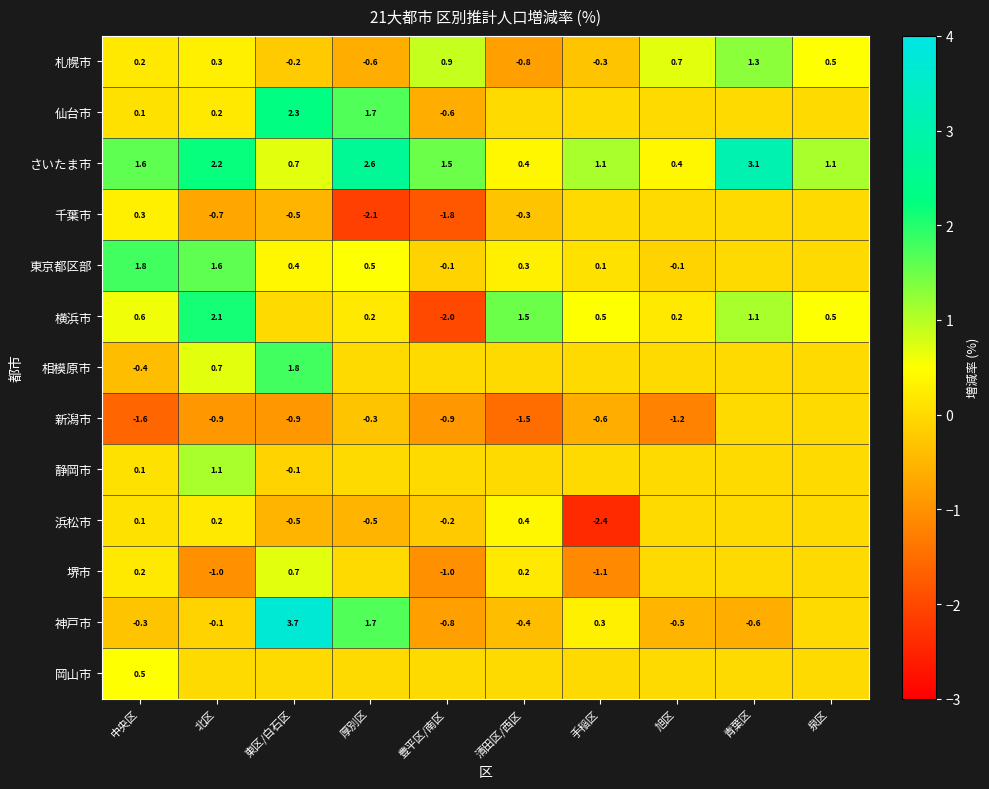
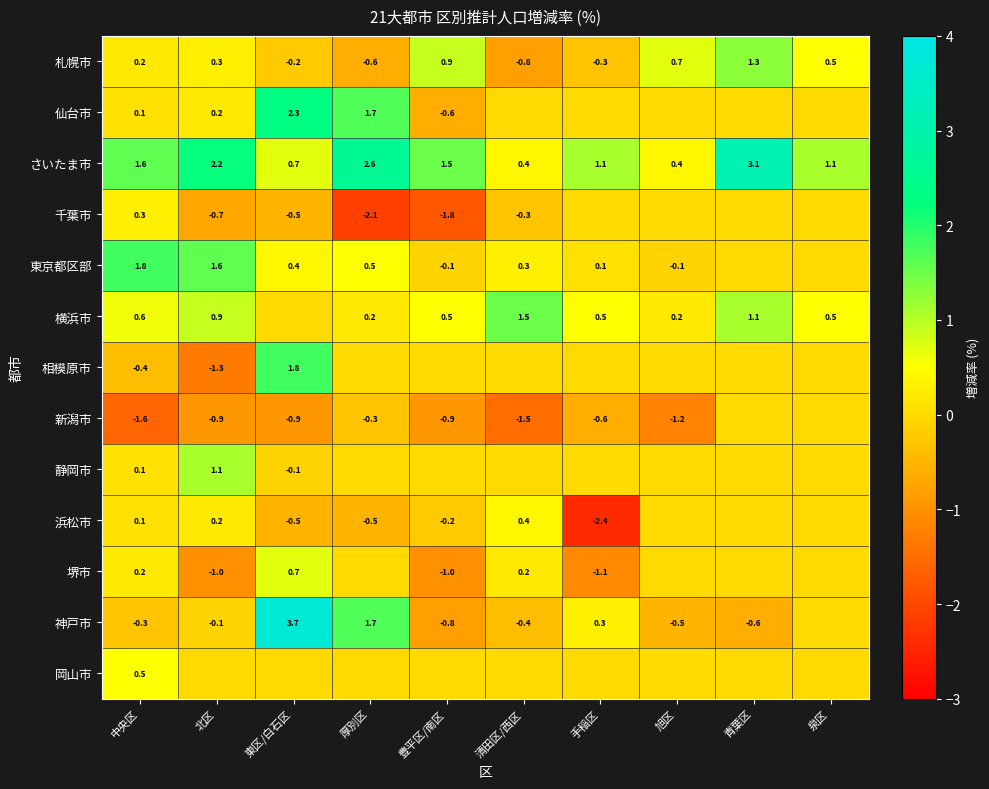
横浜市, 北区: 2.1 -> 0.9
横浜市, 豊平区/南区: -2.0 -> 0.5
相模原市, 北区: 0.7 -> -1.3
